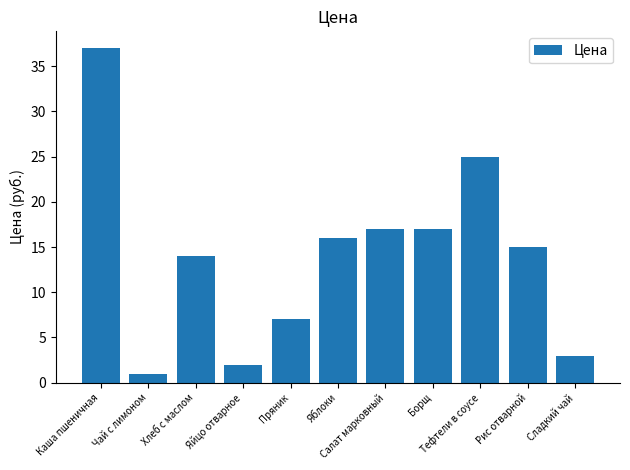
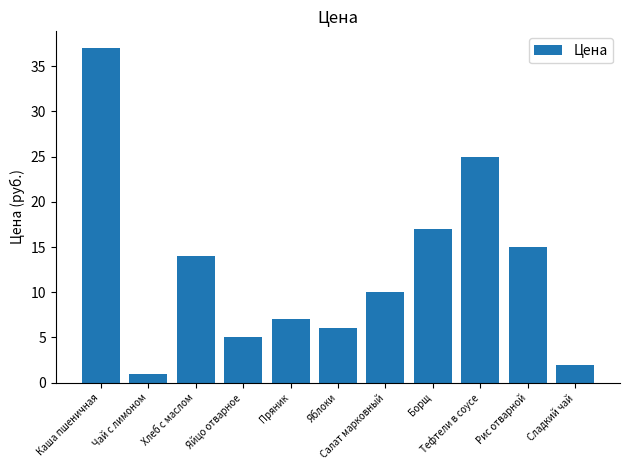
Яйцо отварное: 2 -> 5
Яблоки: 16 -> 6
Салат марковный: 17 -> 10
Сладкий чай: 3 -> 2
